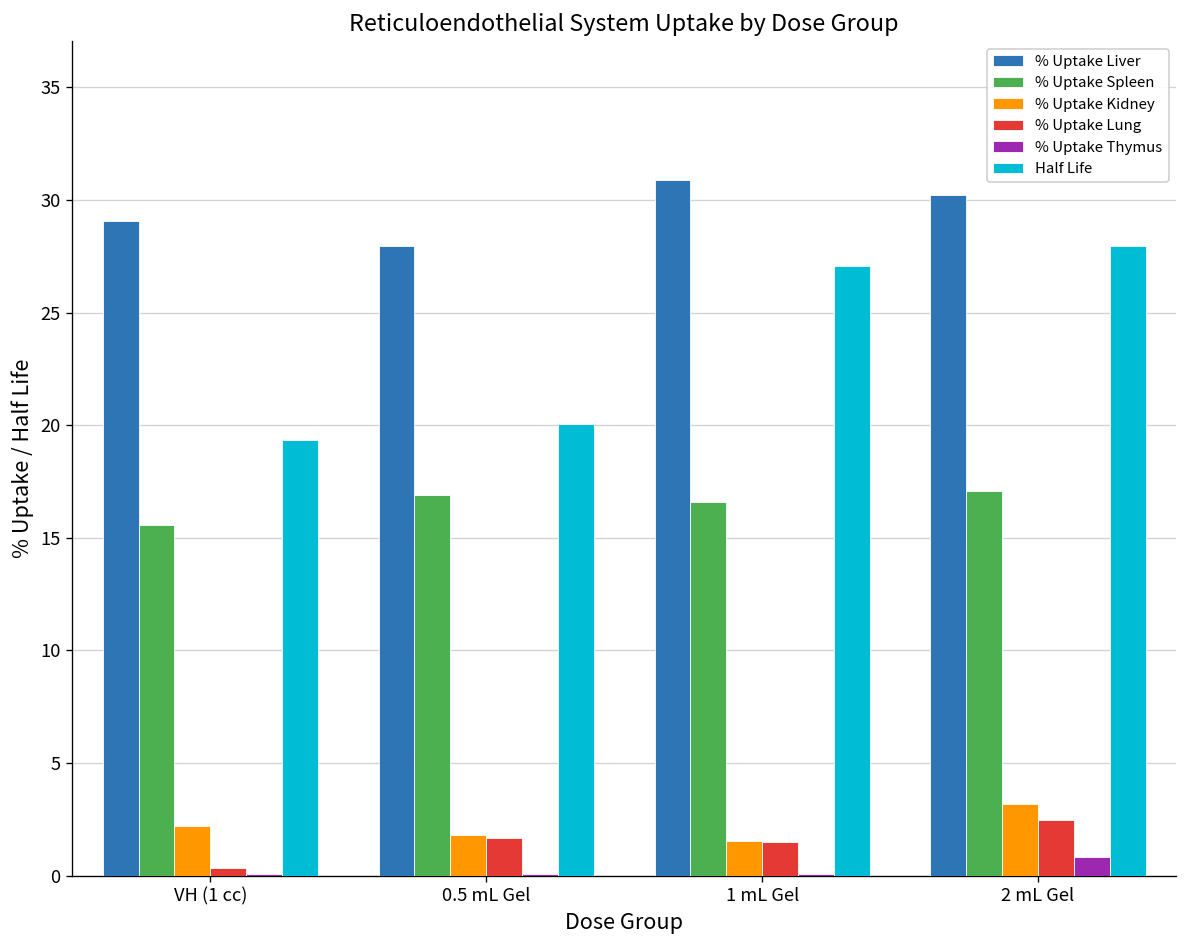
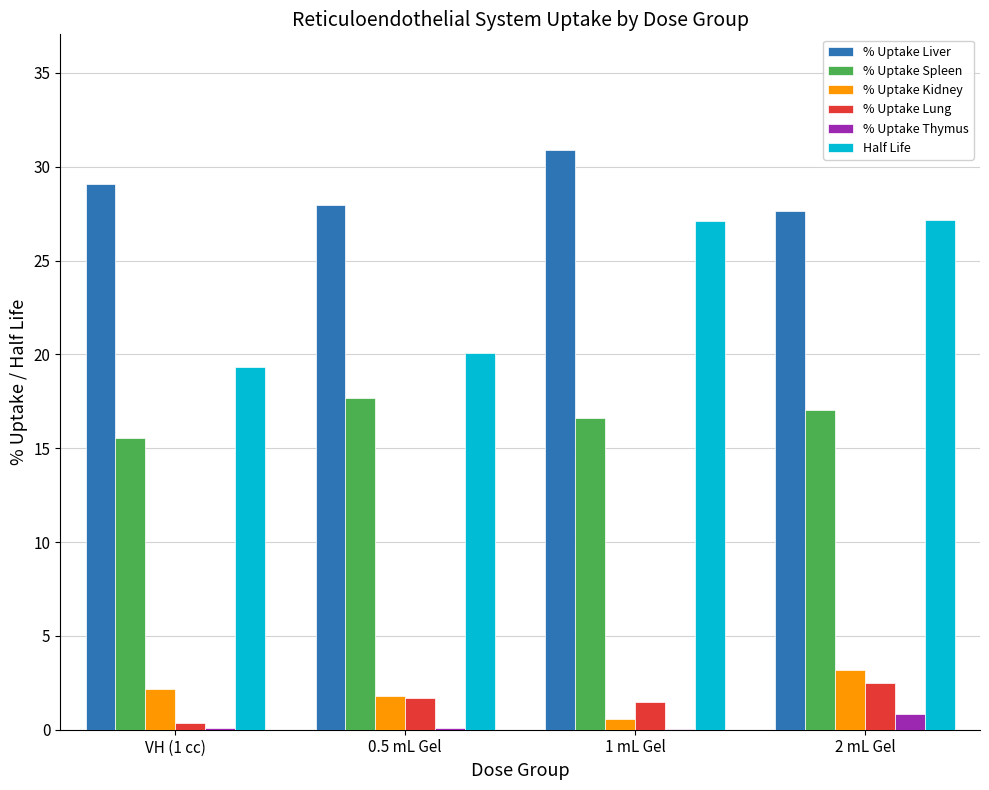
% Uptake Spleen, 0.5 mL Gel: 16.9 -> 17.7
% Uptake Kidney, 1 mL Gel: 1.6 -> 0.6
% Uptake Liver, 2 mL Gel: 30.2 -> 27.6
Half Life, 2 mL Gel: 27.9 -> 27.2
